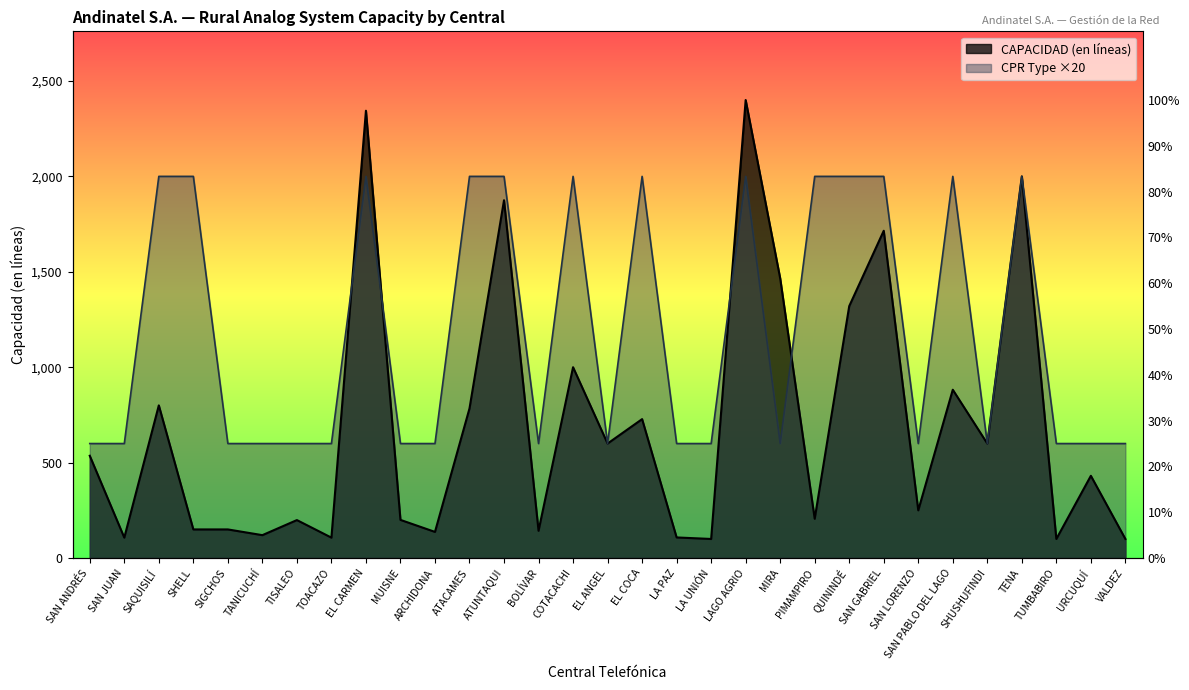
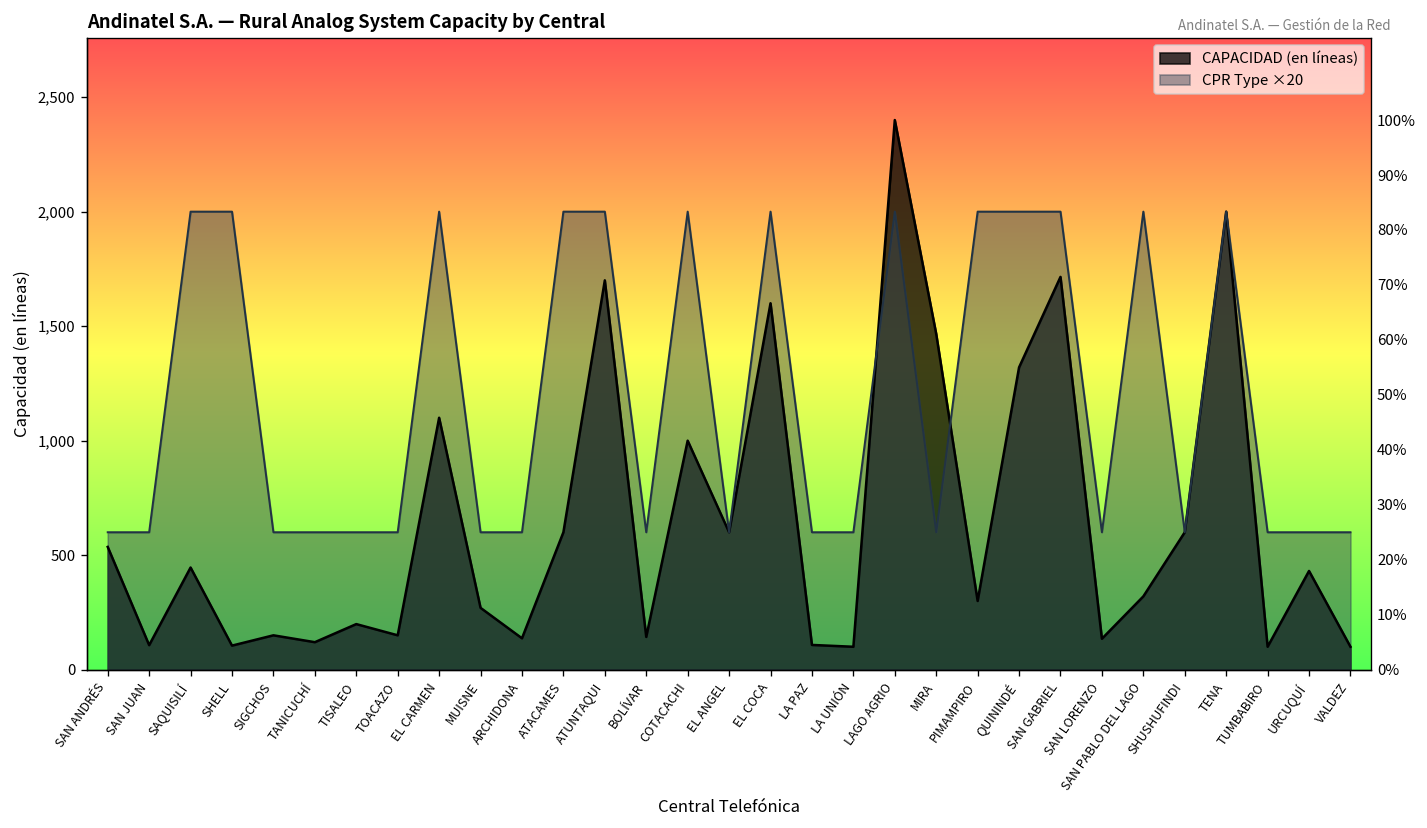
CAPACIDAD (en líneas), SAQUISILÍ: 800 -> 450
CAPACIDAD (en líneas), SHELL: 150 -> 110
CAPACIDAD (en líneas), TOACAZO: 110 -> 150
CAPACIDAD (en líneas), EL CARMEN: 2,340 -> 1,100
CAPACIDAD (en líneas), MUISNE: 200 -> 270
CAPACIDAD (en líneas), ATACAMES: 780 -> 600
CAPACIDAD (en líneas), ATUNTAQUI: 1,880 -> 1,700
CAPACIDAD (en líneas), EL COCA: 730 -> 1,600
CAPACIDAD (en líneas), PIMAMPIRO: 210 -> 300
CAPACIDAD (en líneas), SAN LORENZO: 250 -> 140
CAPACIDAD (en líneas), SAN PABLO DEL LAGO: 880 -> 320
